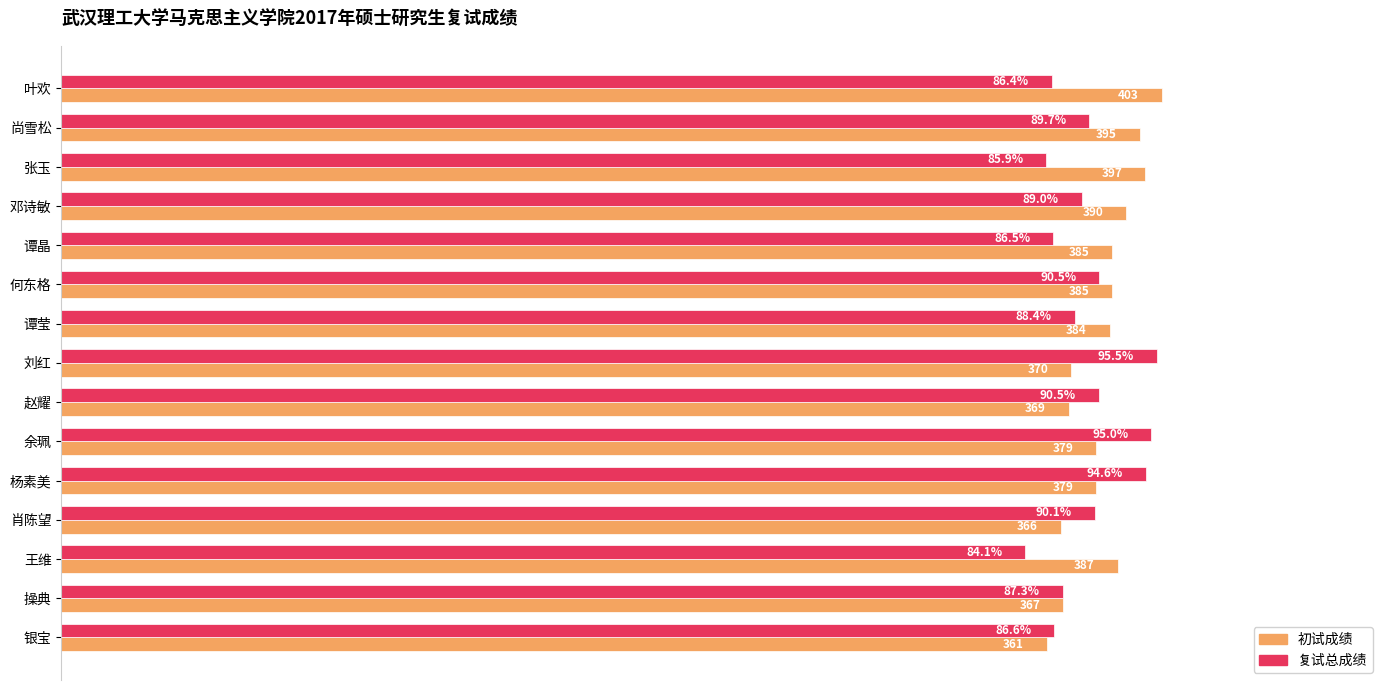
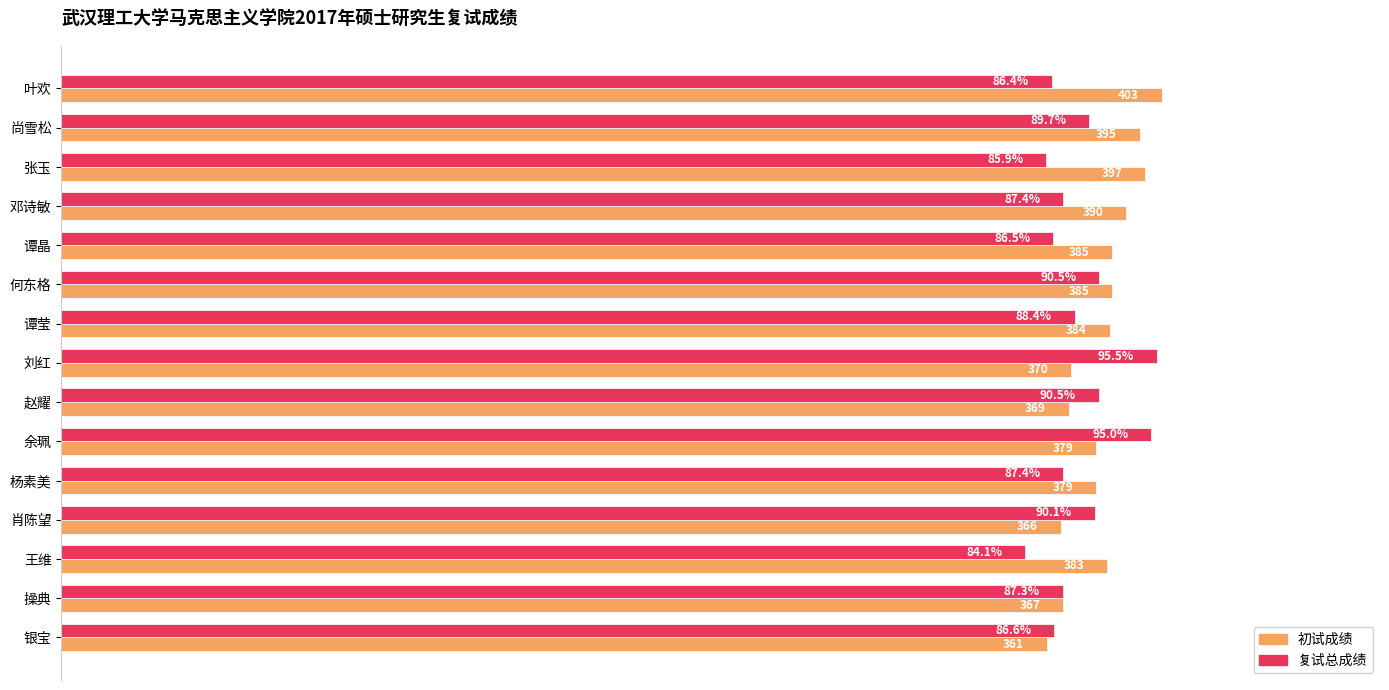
复试总成绩, 邓诗敏: 89.0% -> 87.4%
复试总成绩, 杨素美: 94.6% -> 87.4%
初试成绩, 王维: 387 -> 383
